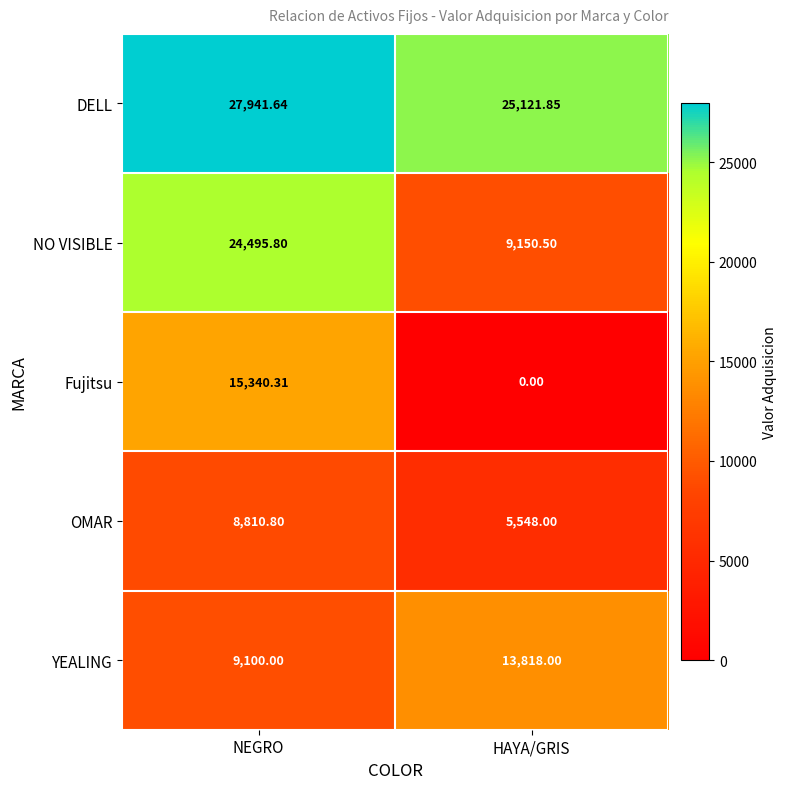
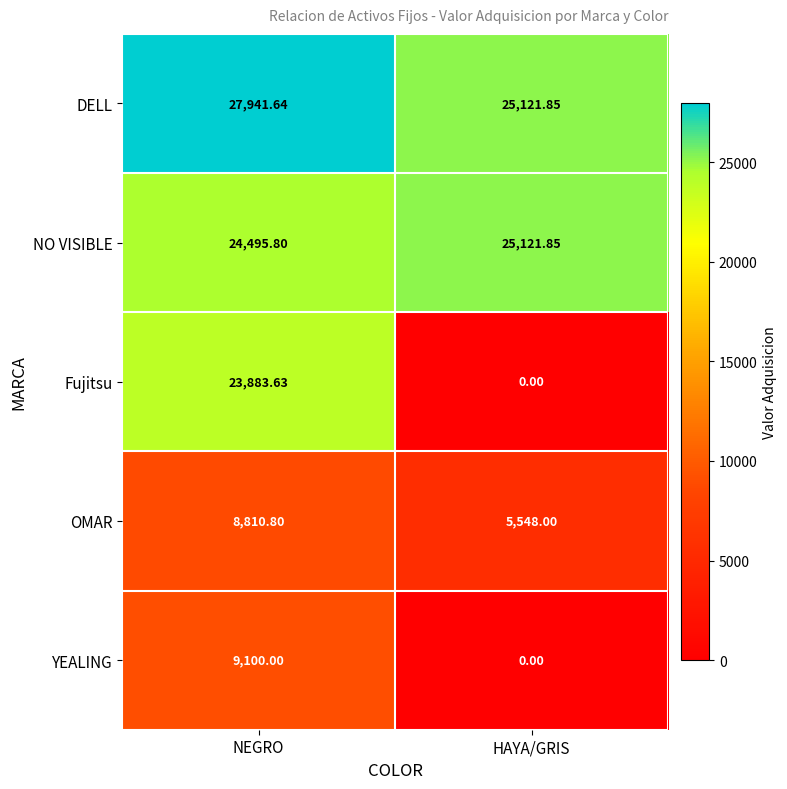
NO VISIBLE, HAYA/GRIS: 9,150.50 -> 25,121.85
Fujitsu, NEGRO: 15,340.31 -> 23,883.63
YEALING, HAYA/GRIS: 13,818.00 -> 0.00
